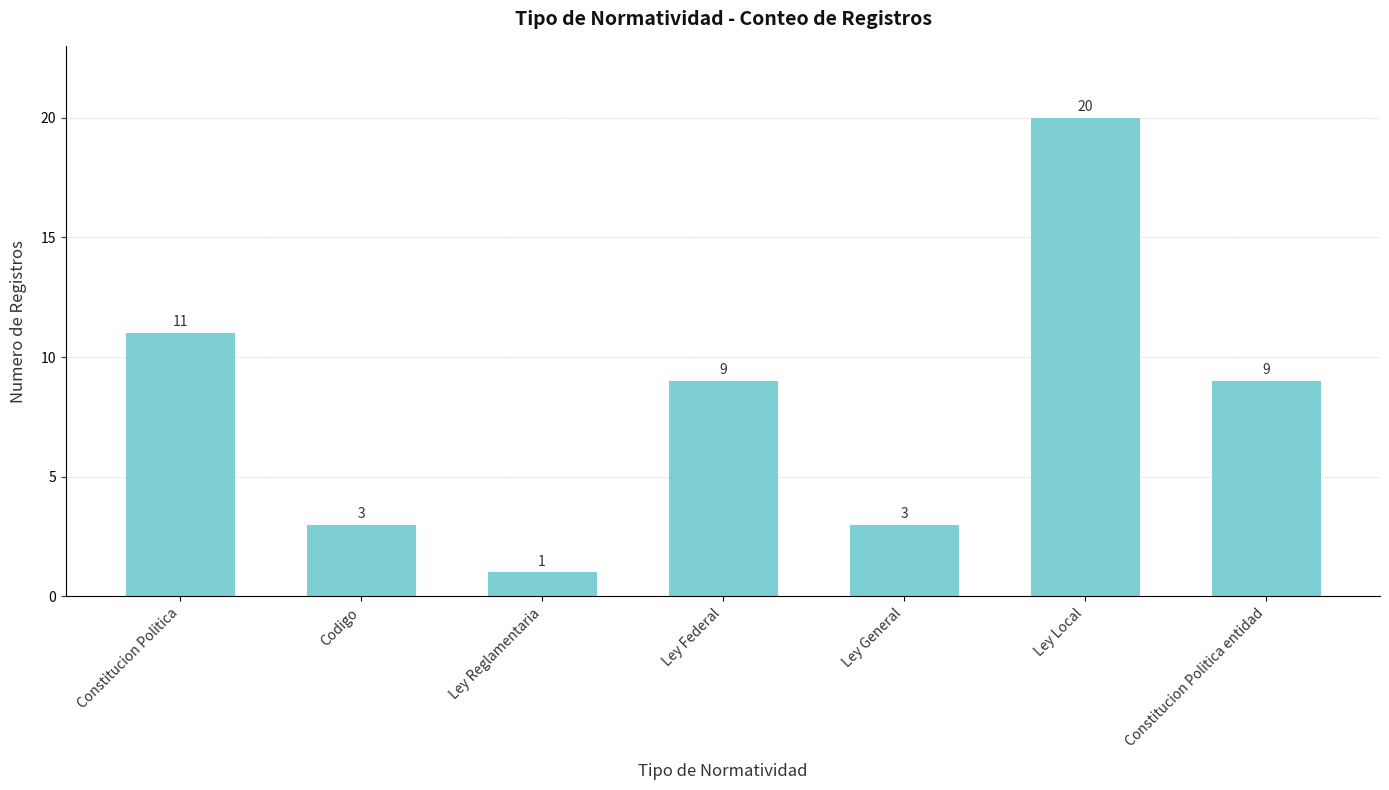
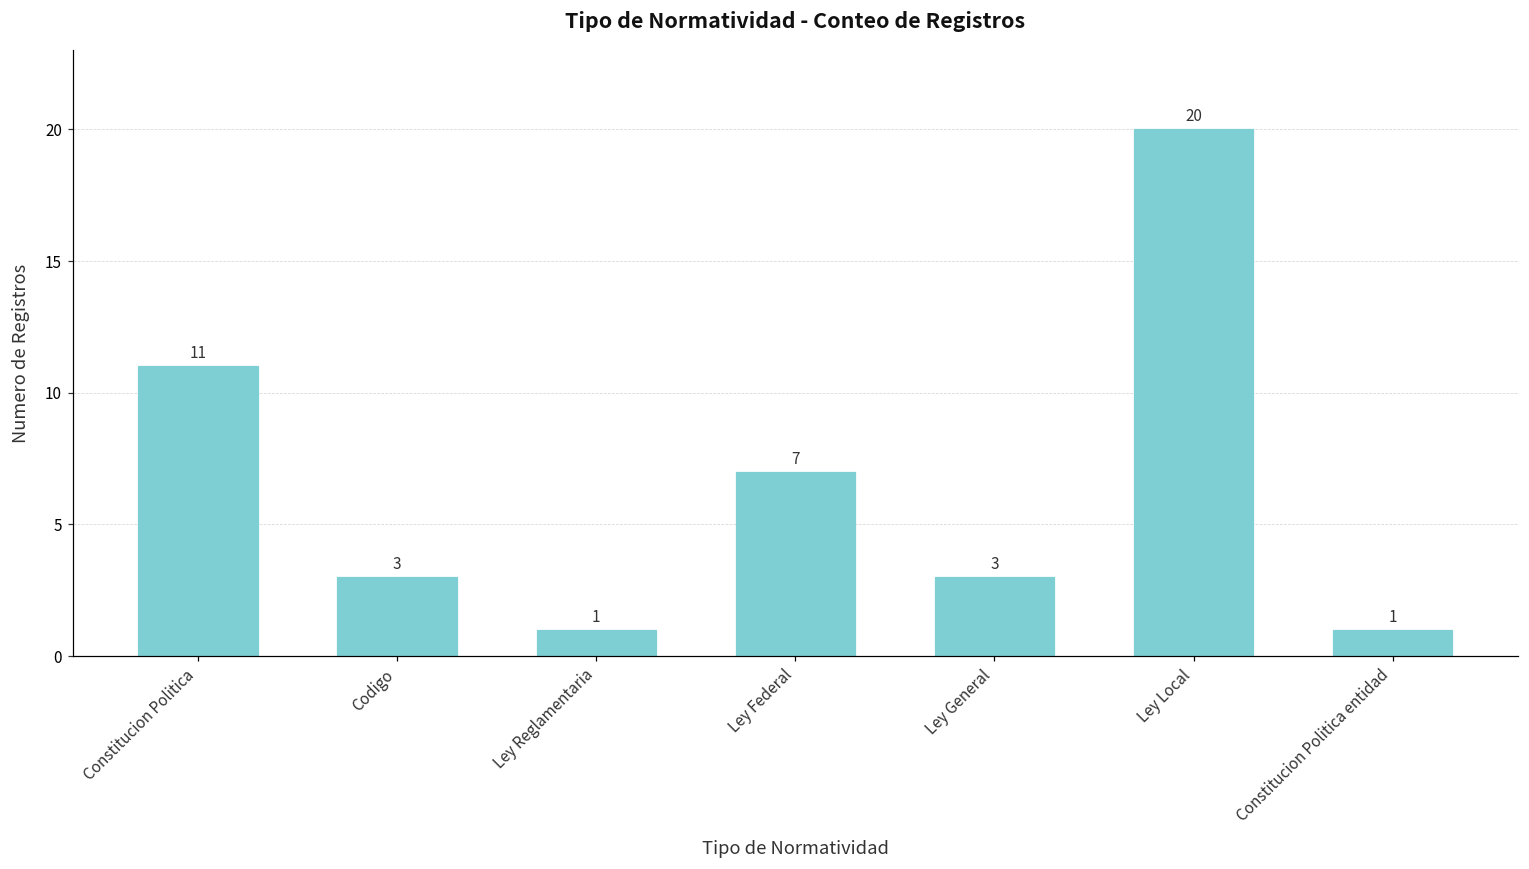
Ley Federal: 9 -> 7
Constitucion Politica entidad: 9 -> 1
